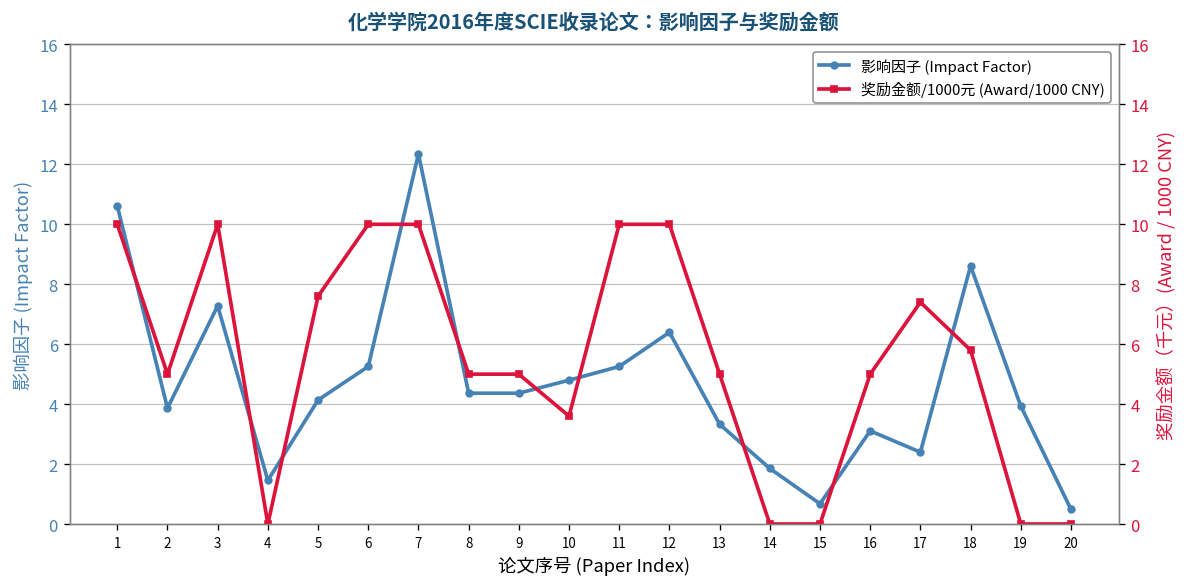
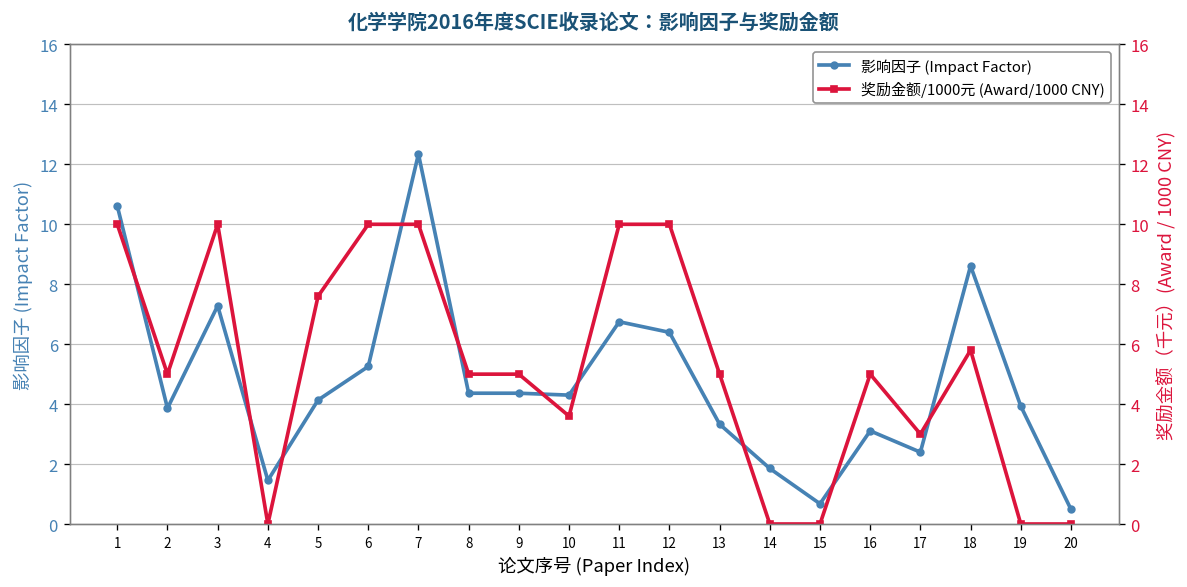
影响因子 (Impact Factor), 10: 4.8 -> 4.3
影响因子 (Impact Factor), 11: 5.3 -> 6.7
奖励金额/1000元 (Award/1000 CNY), 17: 7.4 -> 3.0
